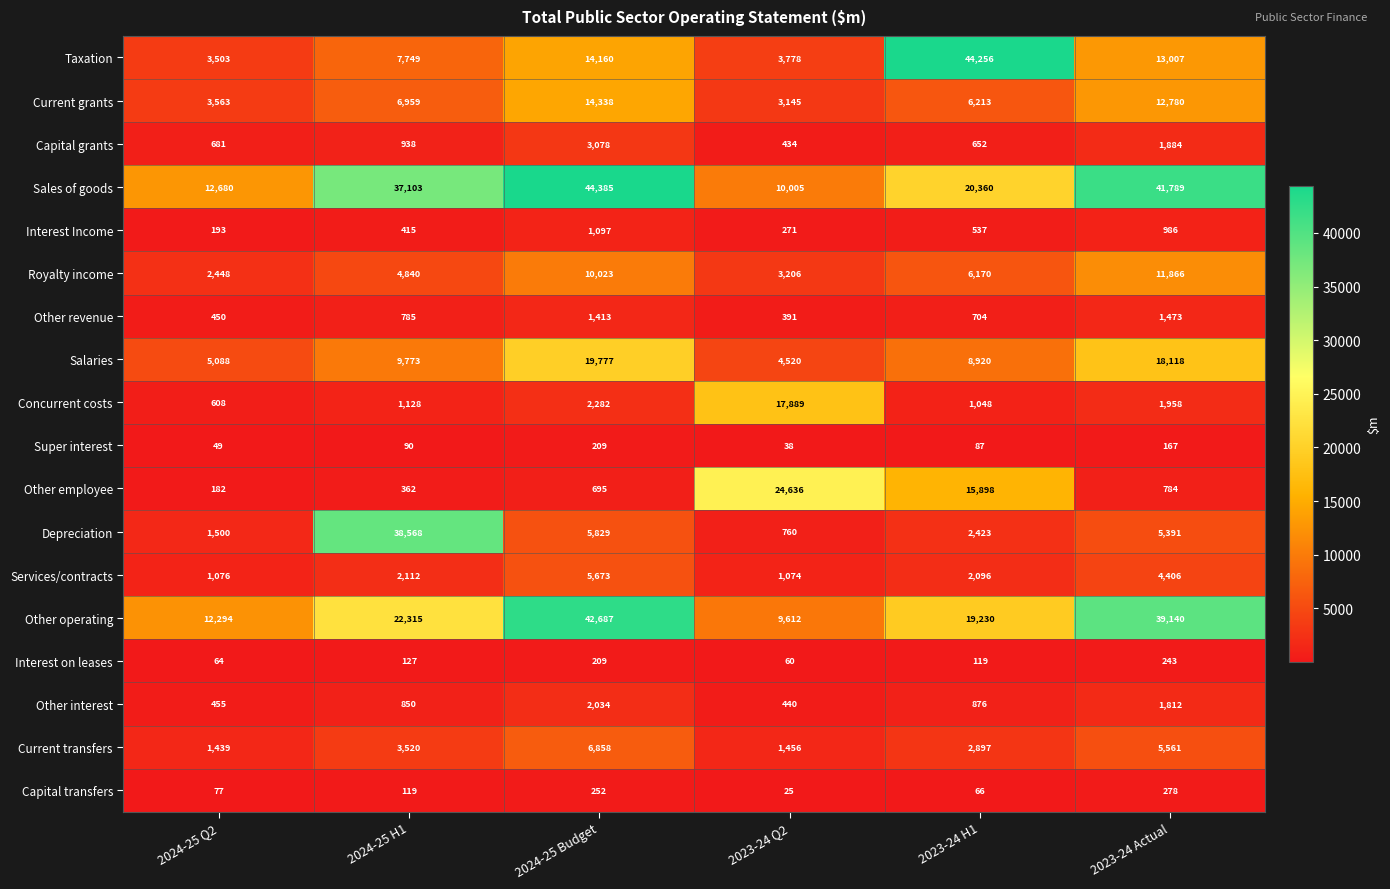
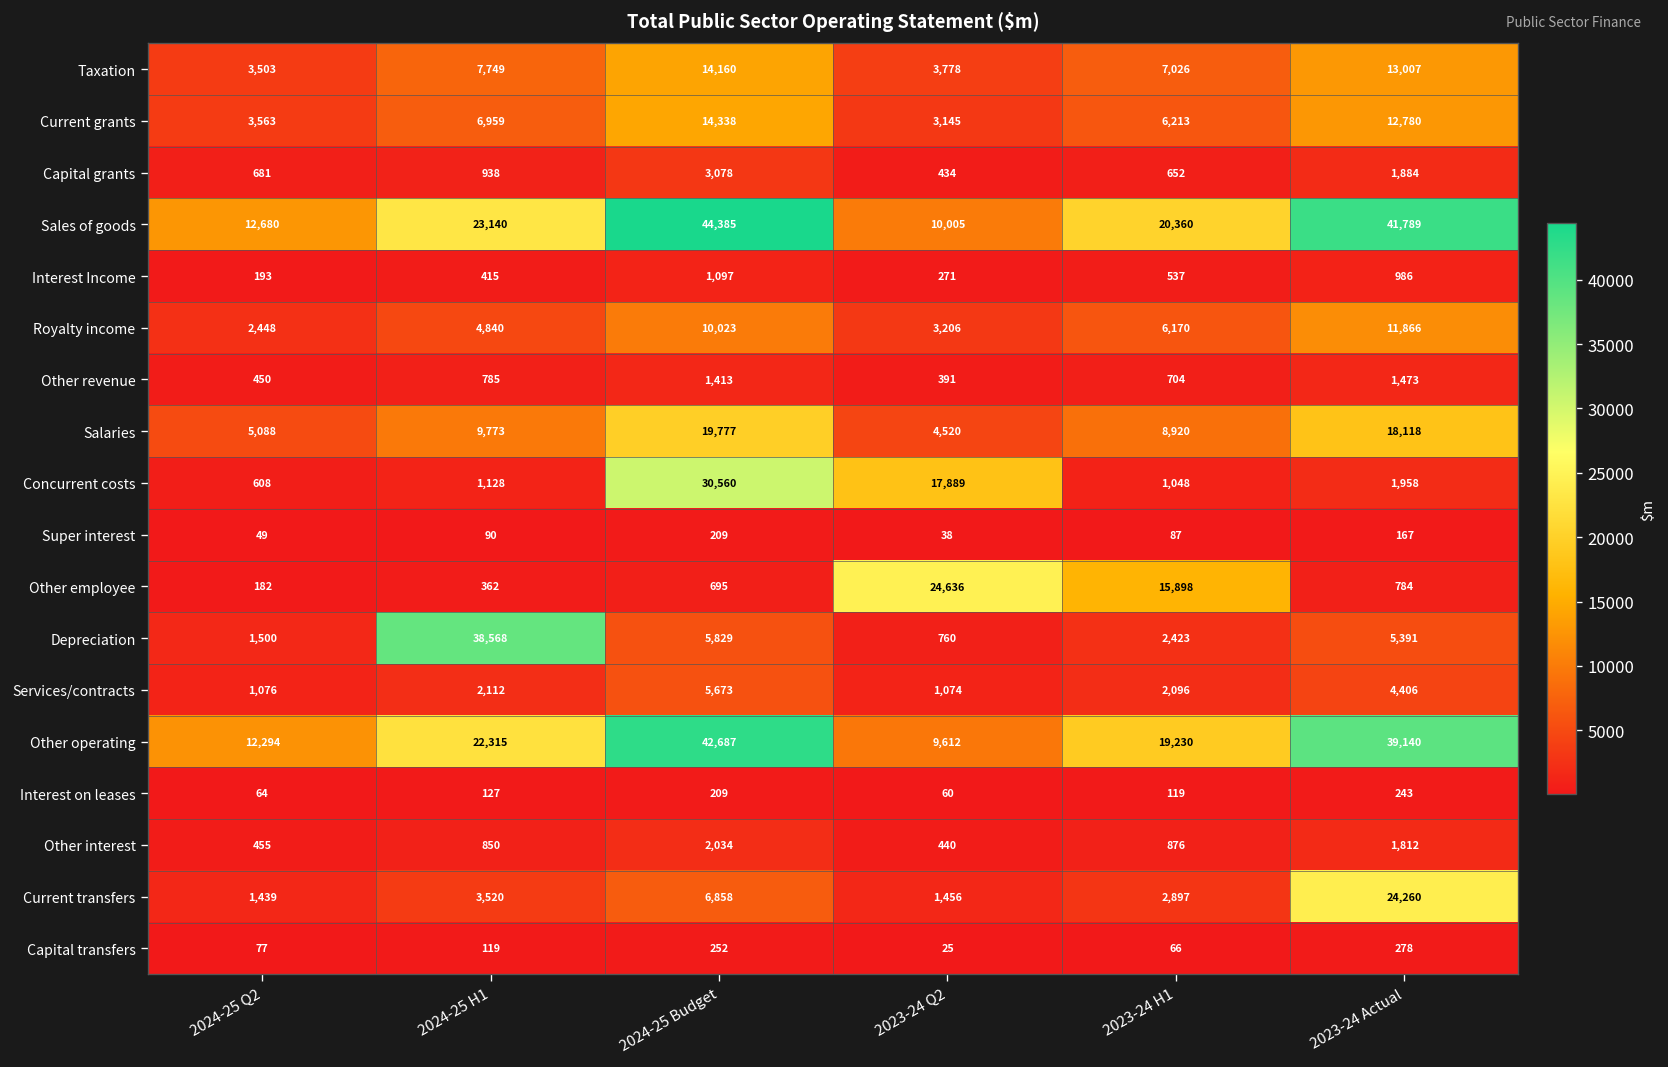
Taxation, 2023-24 H1: 44,256 -> 7,026
Sales of goods, 2024-25 H1: 37,103 -> 23,140
Concurrent costs, 2024-25 Budget: 2,282 -> 30,560
Current transfers, 2023-24 Actual: 5,561 -> 24,260
